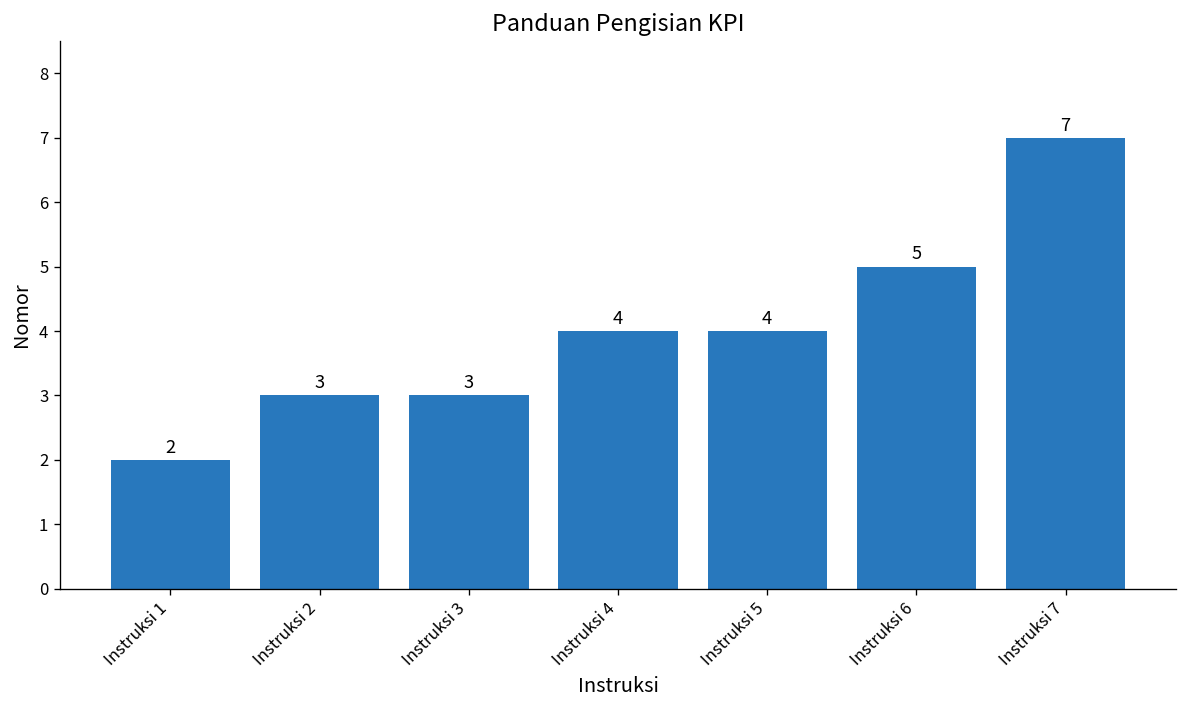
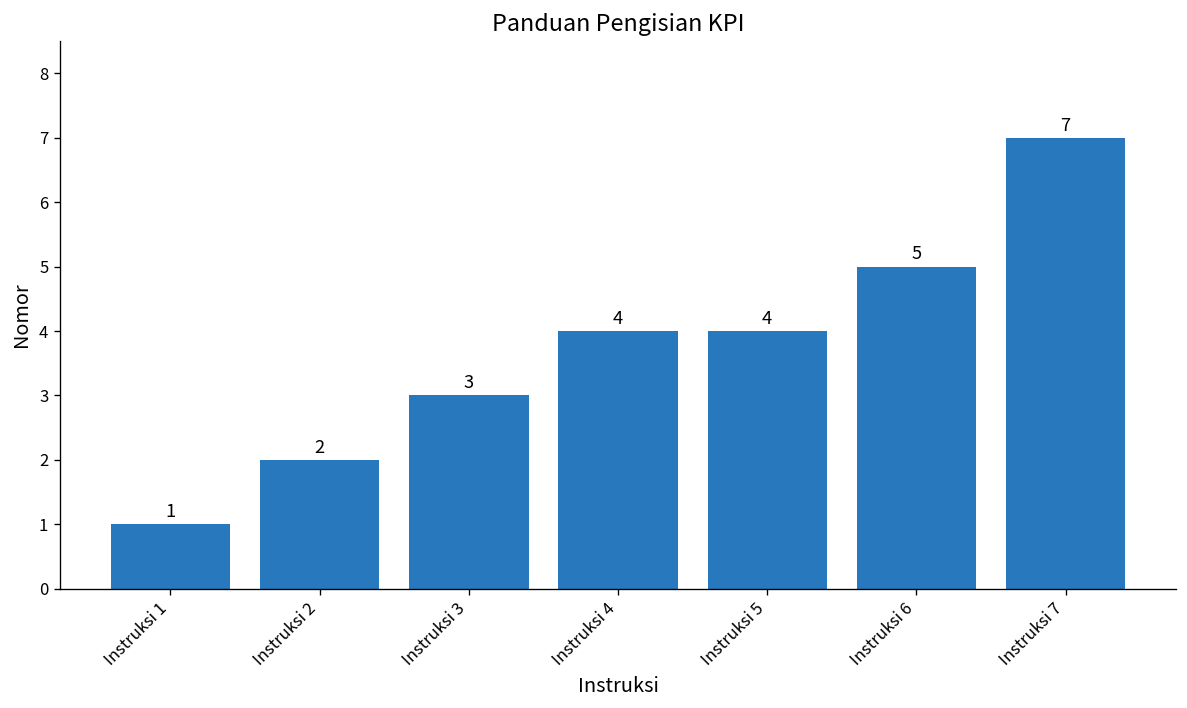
Instruksi 1: 2 -> 1
Instruksi 2: 3 -> 2
